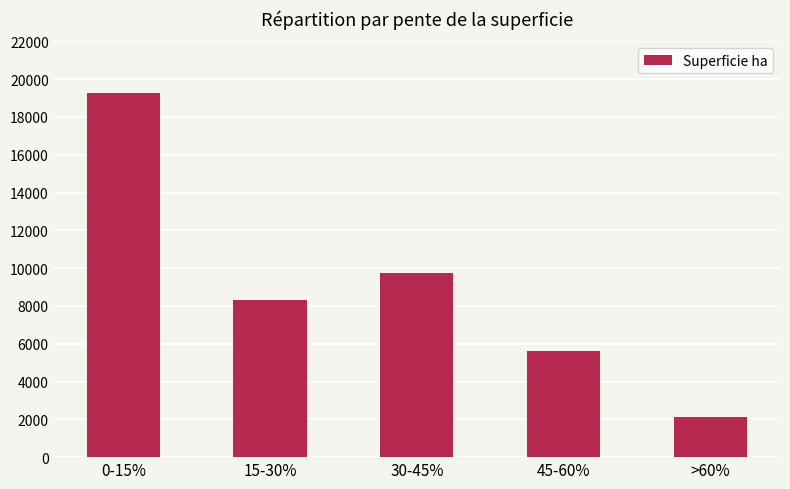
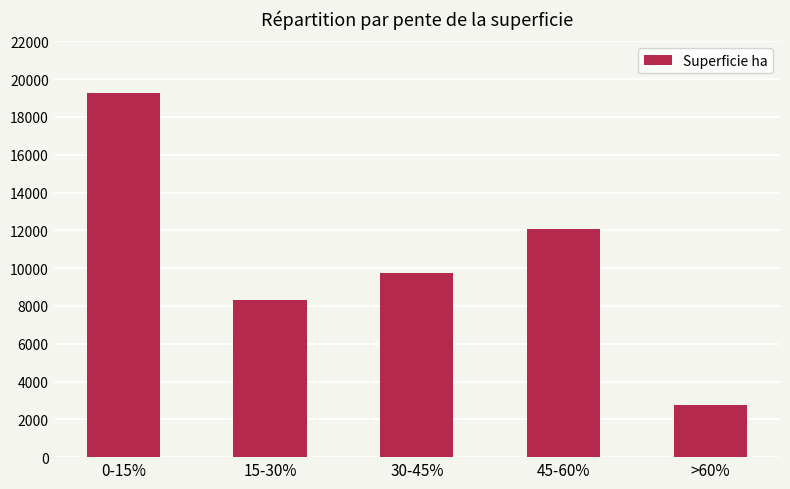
45-60%: 5600 -> 12100
>60%: 2100 -> 2700
